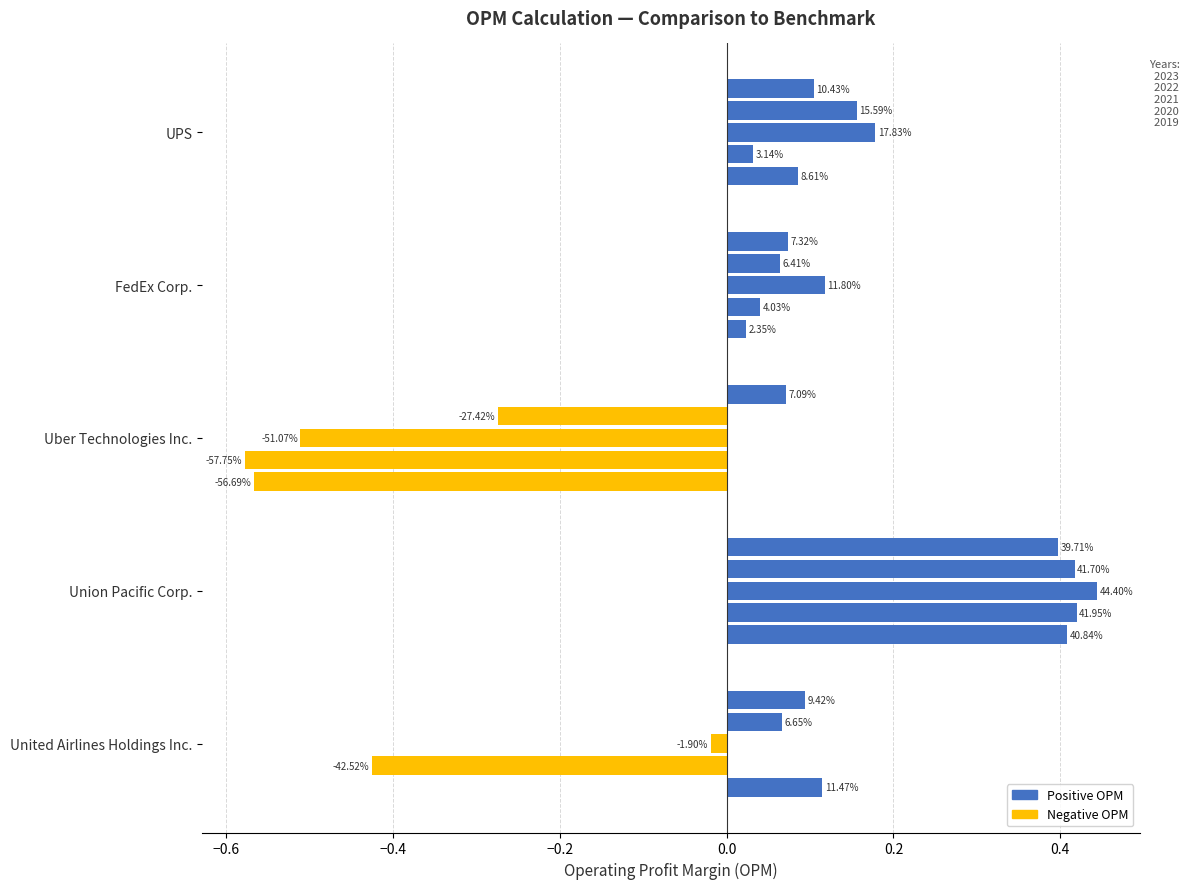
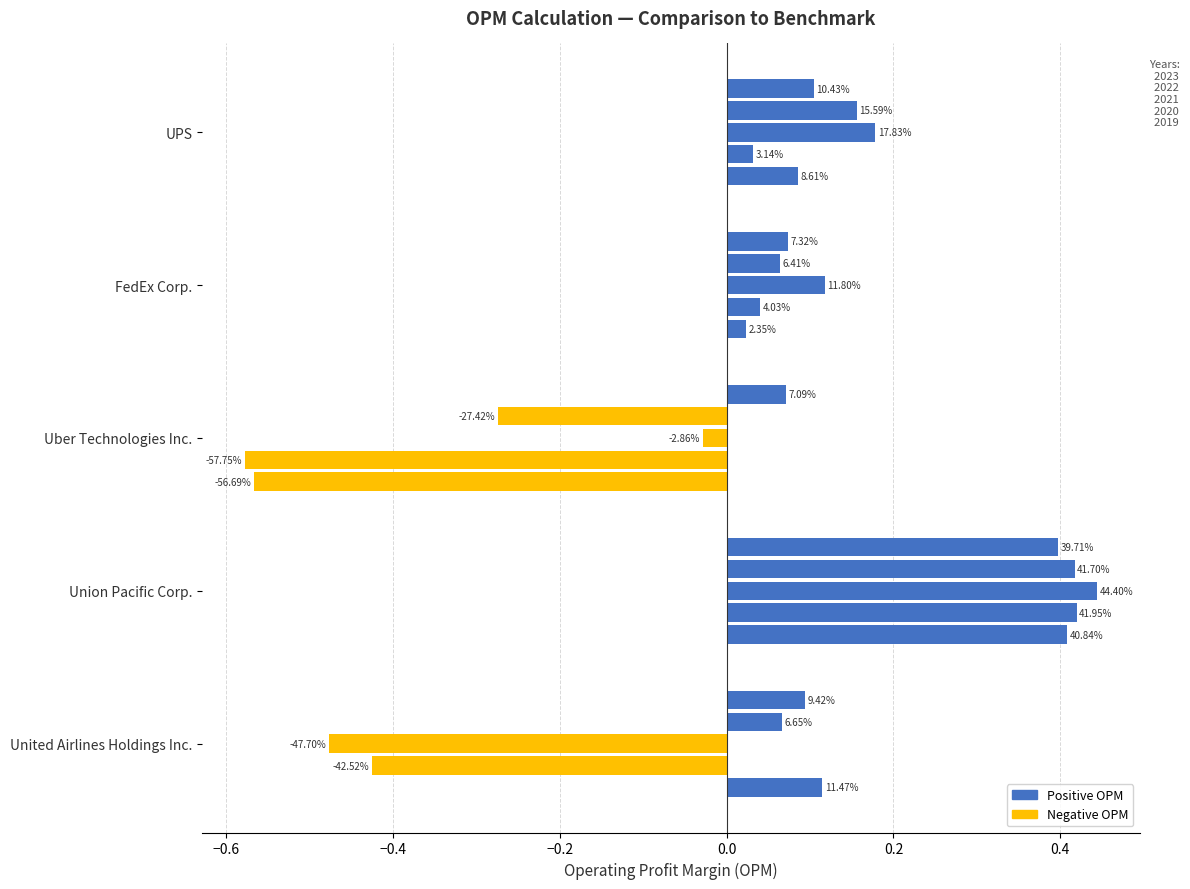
Uber Technologies Inc.: -51.07% -> -2.86%
United Airlines Holdings Inc.: -1.90% -> -47.70%
